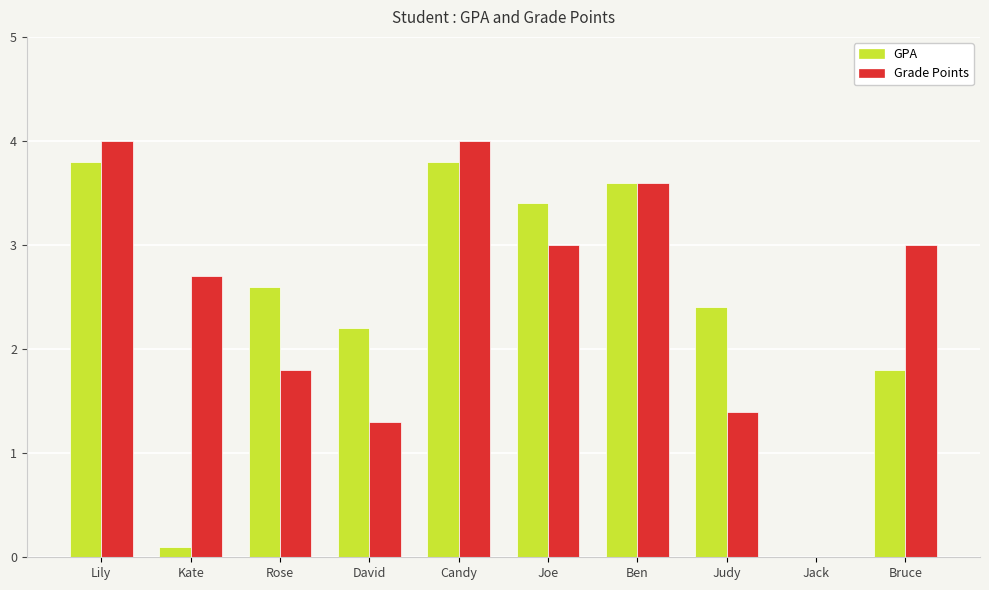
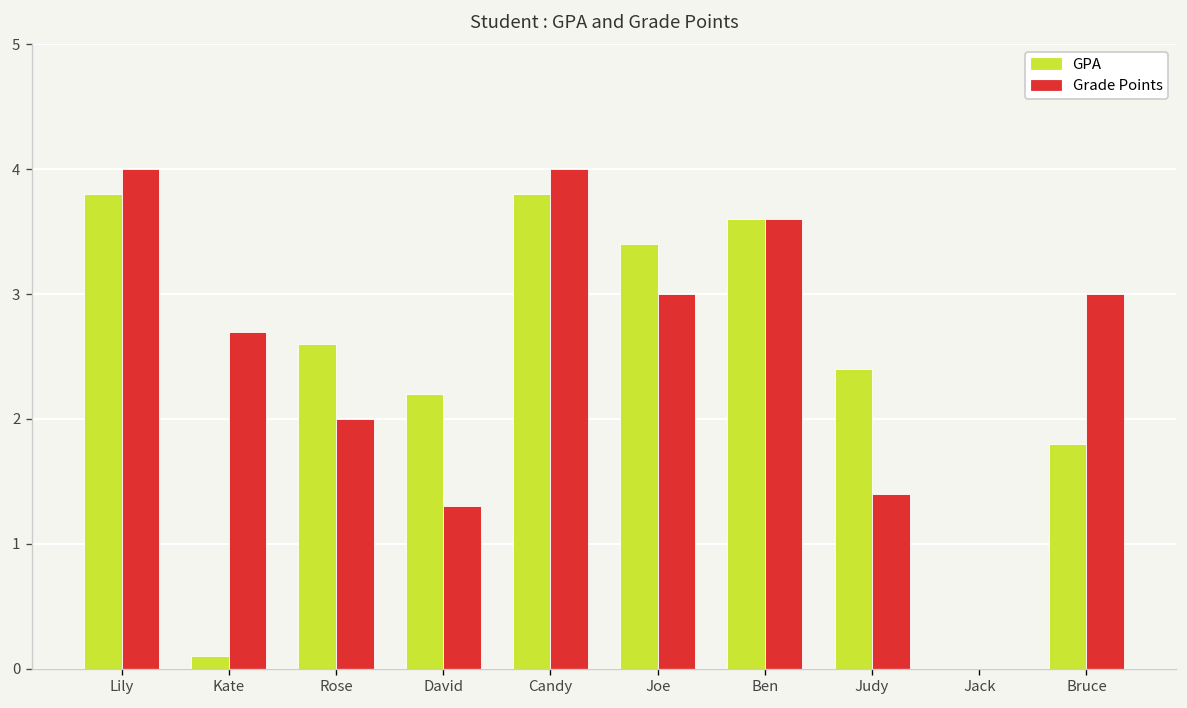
Grade Points, Rose: 1.8 -> 2.0
